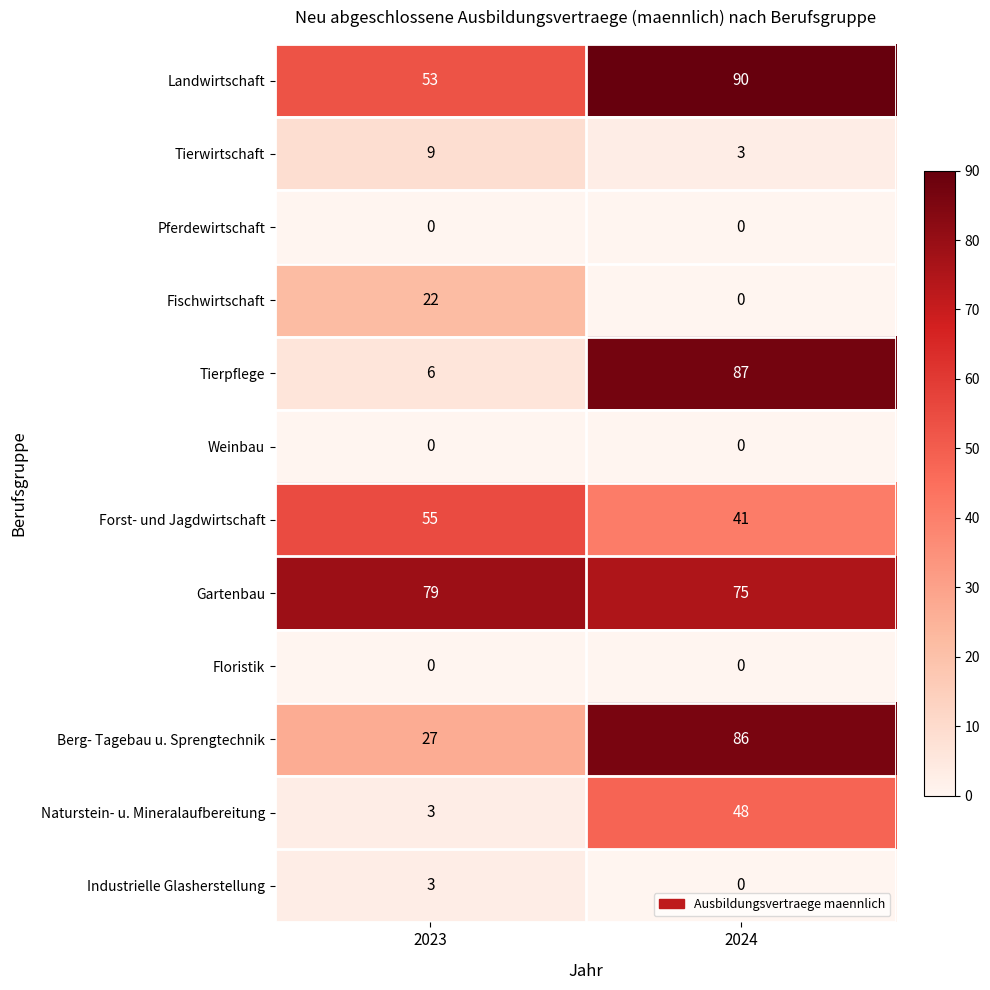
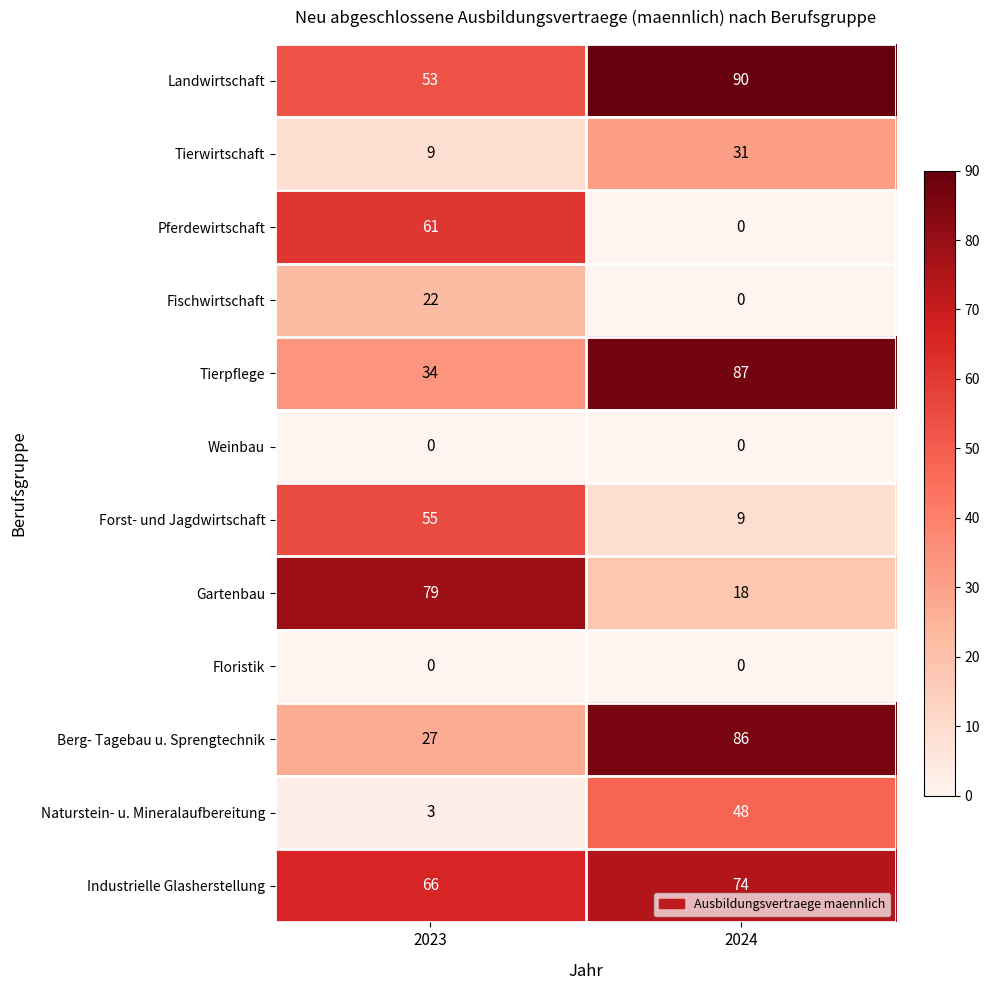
Tierwirtschaft, 2024: 3 -> 31
Pferdewirtschaft, 2023: 0 -> 61
Tierpflege, 2023: 6 -> 34
Forst- und Jagdwirtschaft, 2024: 41 -> 9
Gartenbau, 2024: 75 -> 18
Industrielle Glasherstellung, 2023: 3 -> 66
Industrielle Glasherstellung, 2024: 0 -> 74
